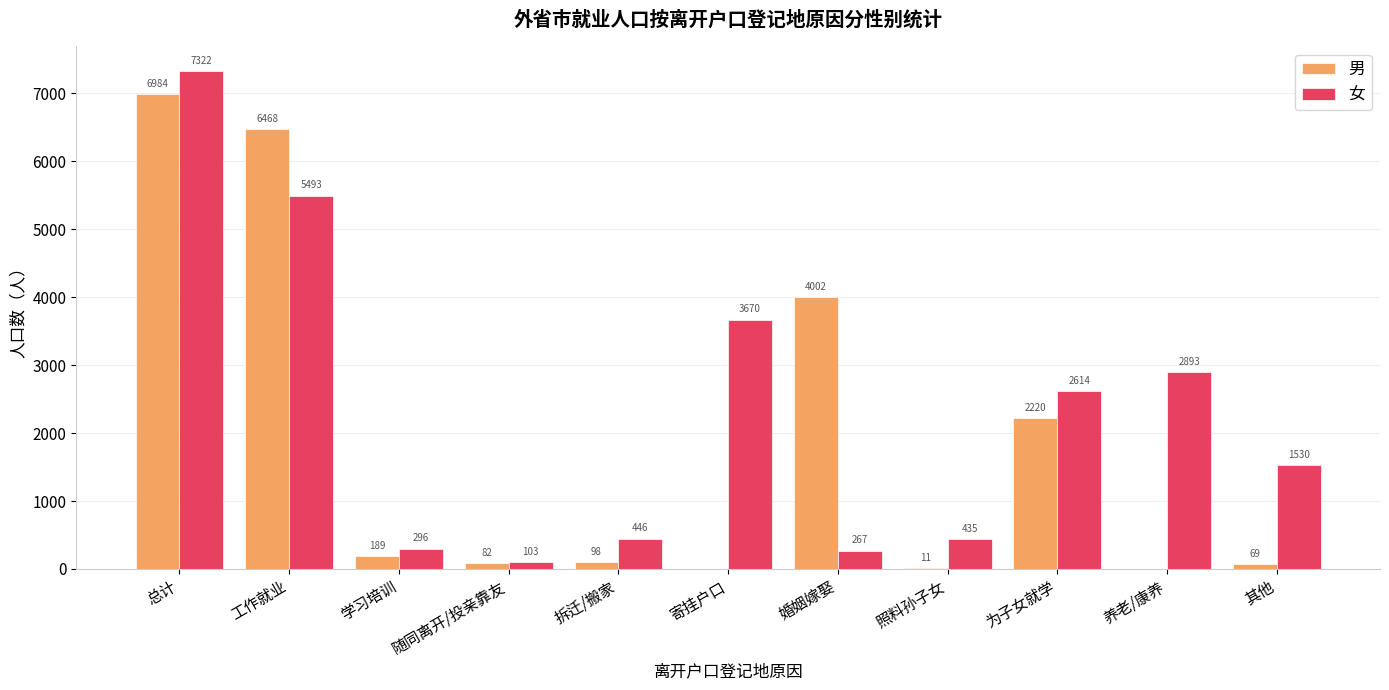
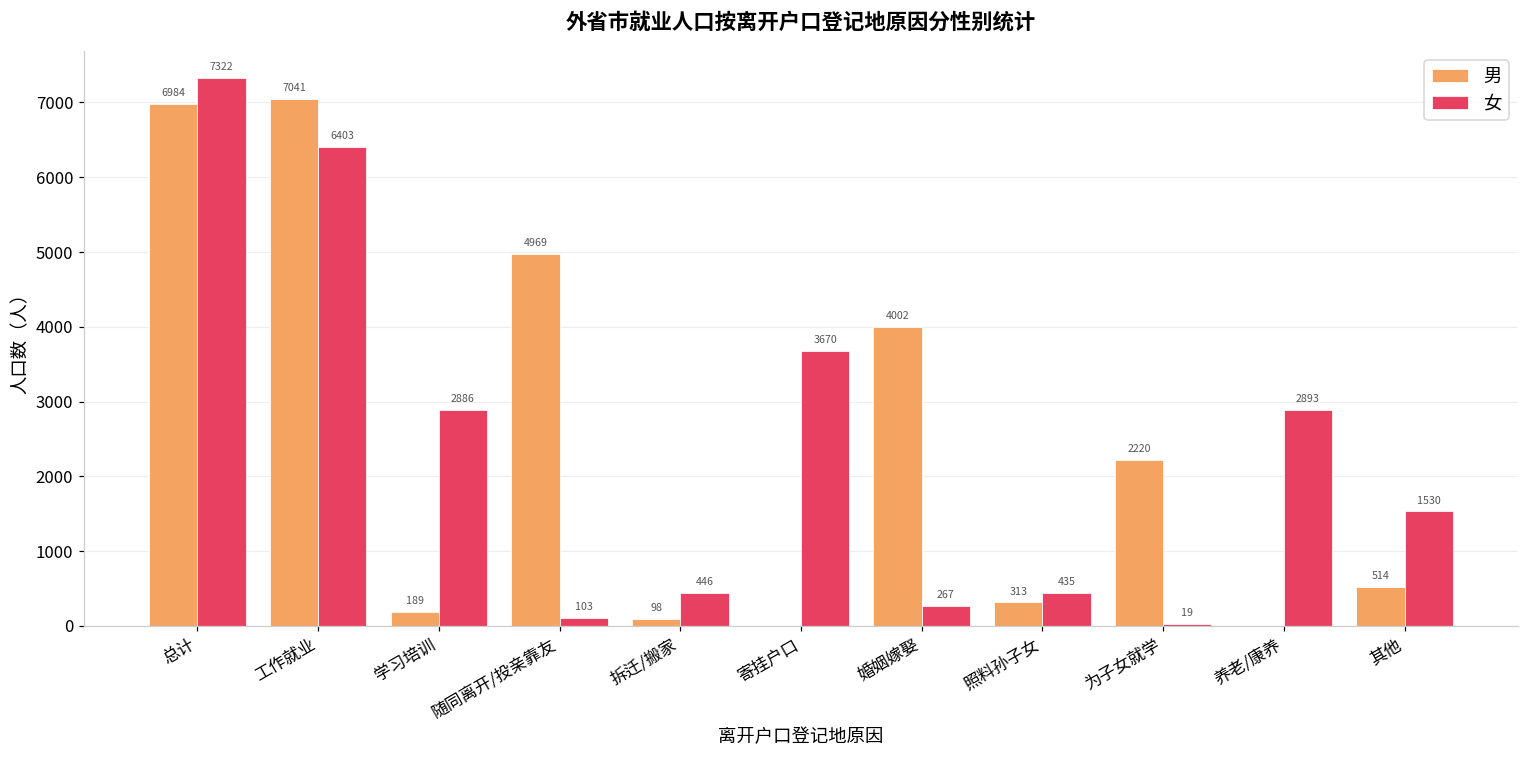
男, 工作就业: 6468 -> 7041
女, 工作就业: 5493 -> 6403
女, 学习培训: 296 -> 2886
男, 随同离开/投亲靠友: 82 -> 4969
男, 照料孙子女: 11 -> 313
女, 为子女就学: 2614 -> 19
男, 其他: 69 -> 514
